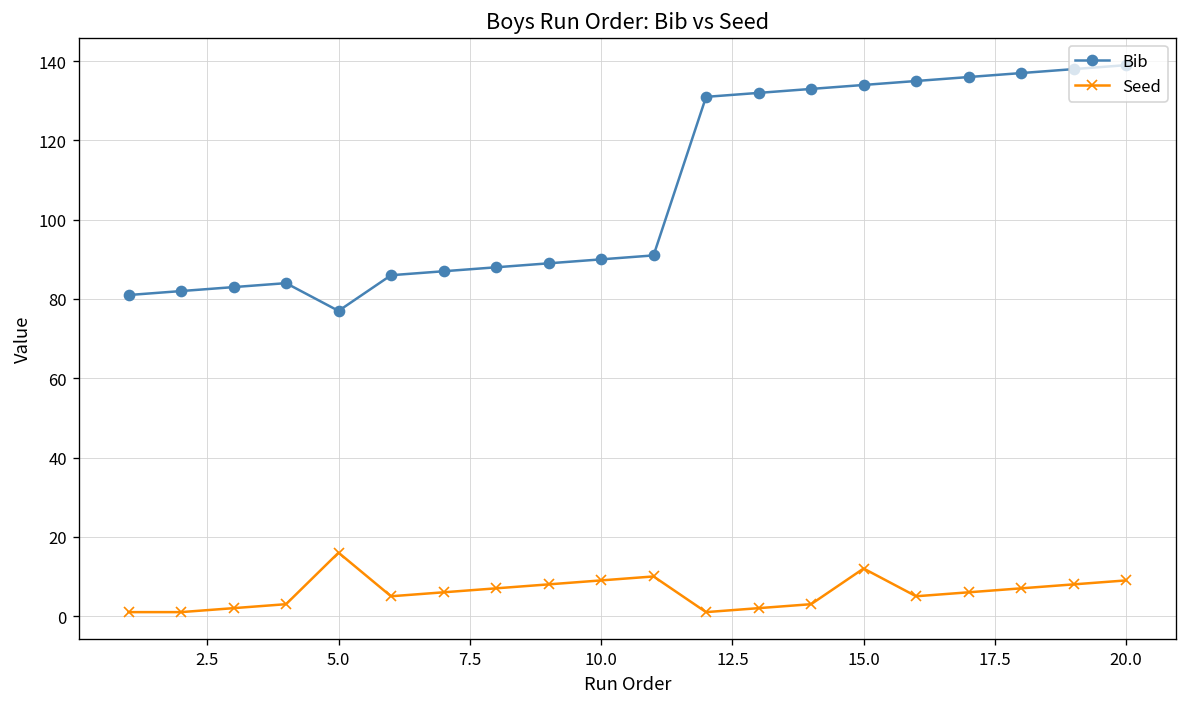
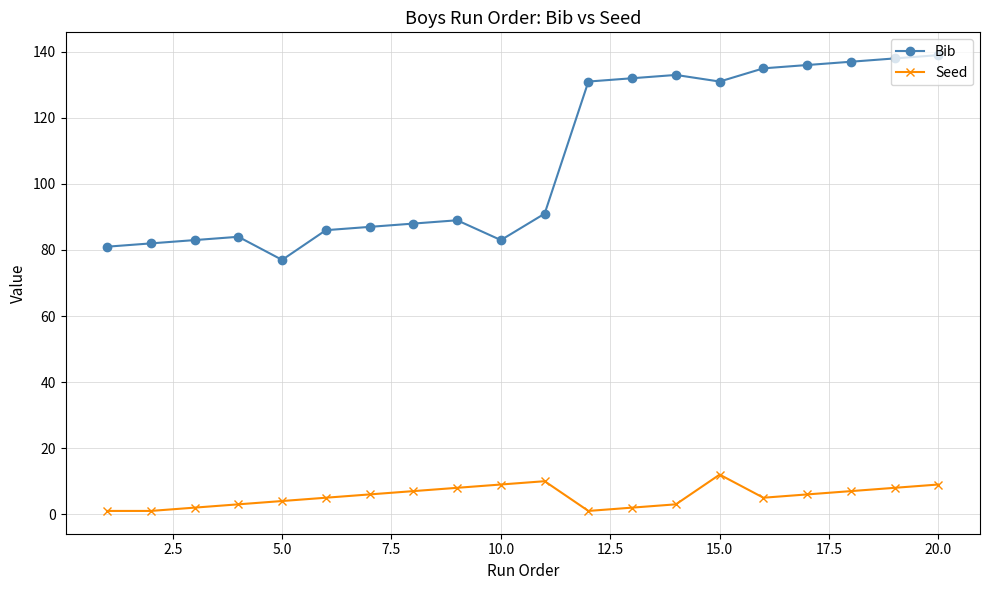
Seed, 5.0: 16 -> 4
Bib, 10.0: 90 -> 83
Bib, 15.0: 134 -> 131
